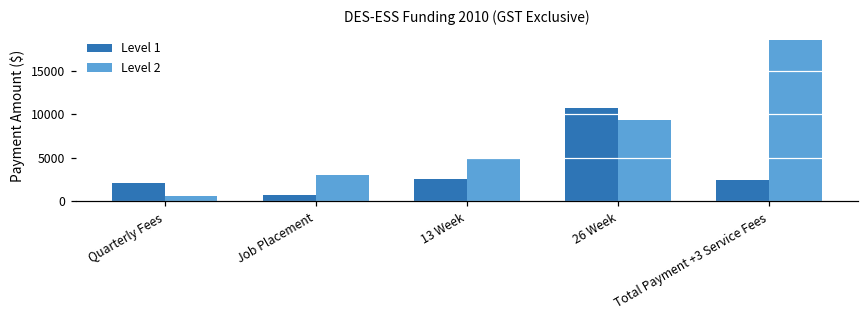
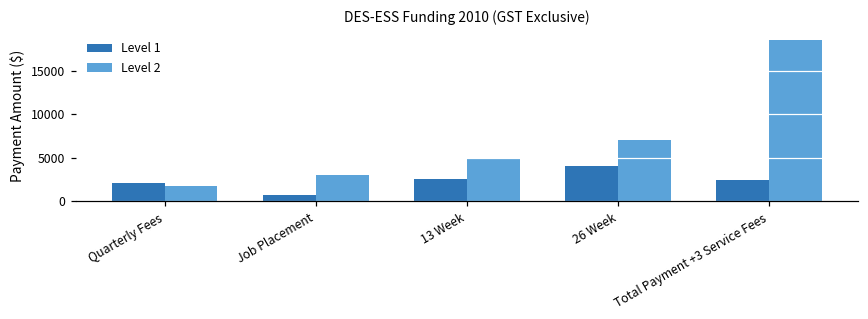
Level 2, Quarterly Fees: 1000 -> 2000
Level 1, 26 Week: 11000 -> 4000
Level 2, 26 Week: 9000 -> 7000
